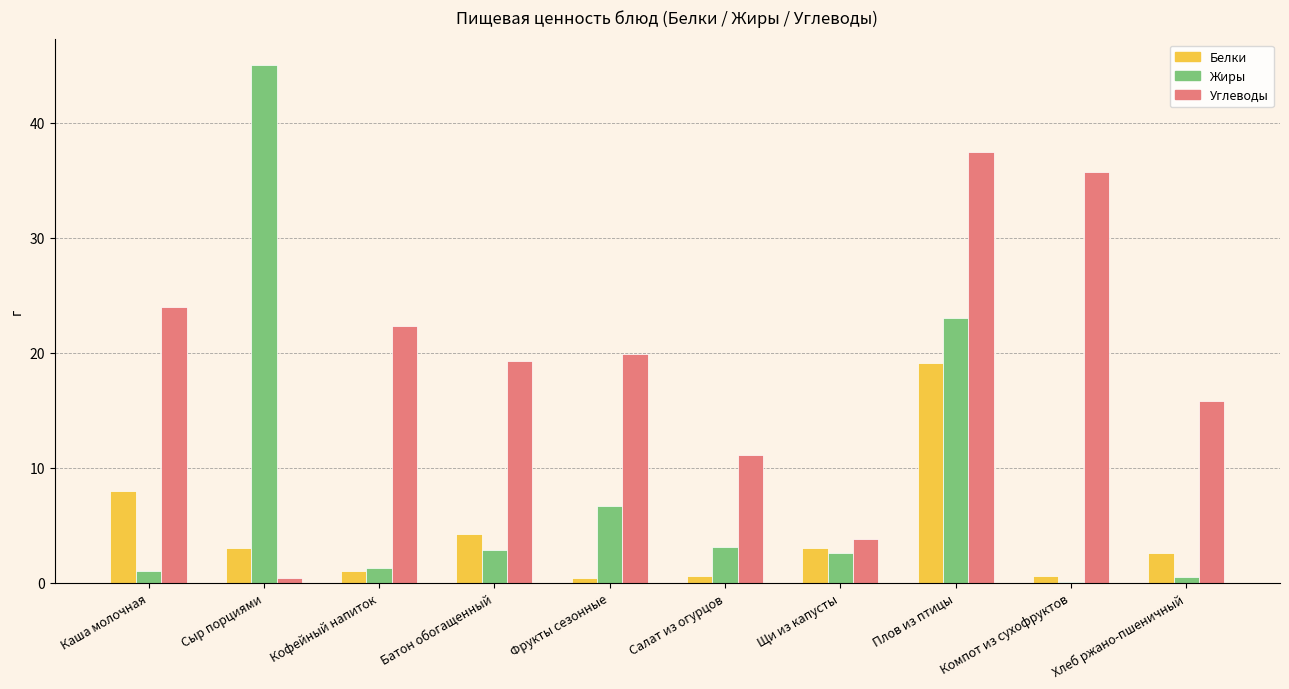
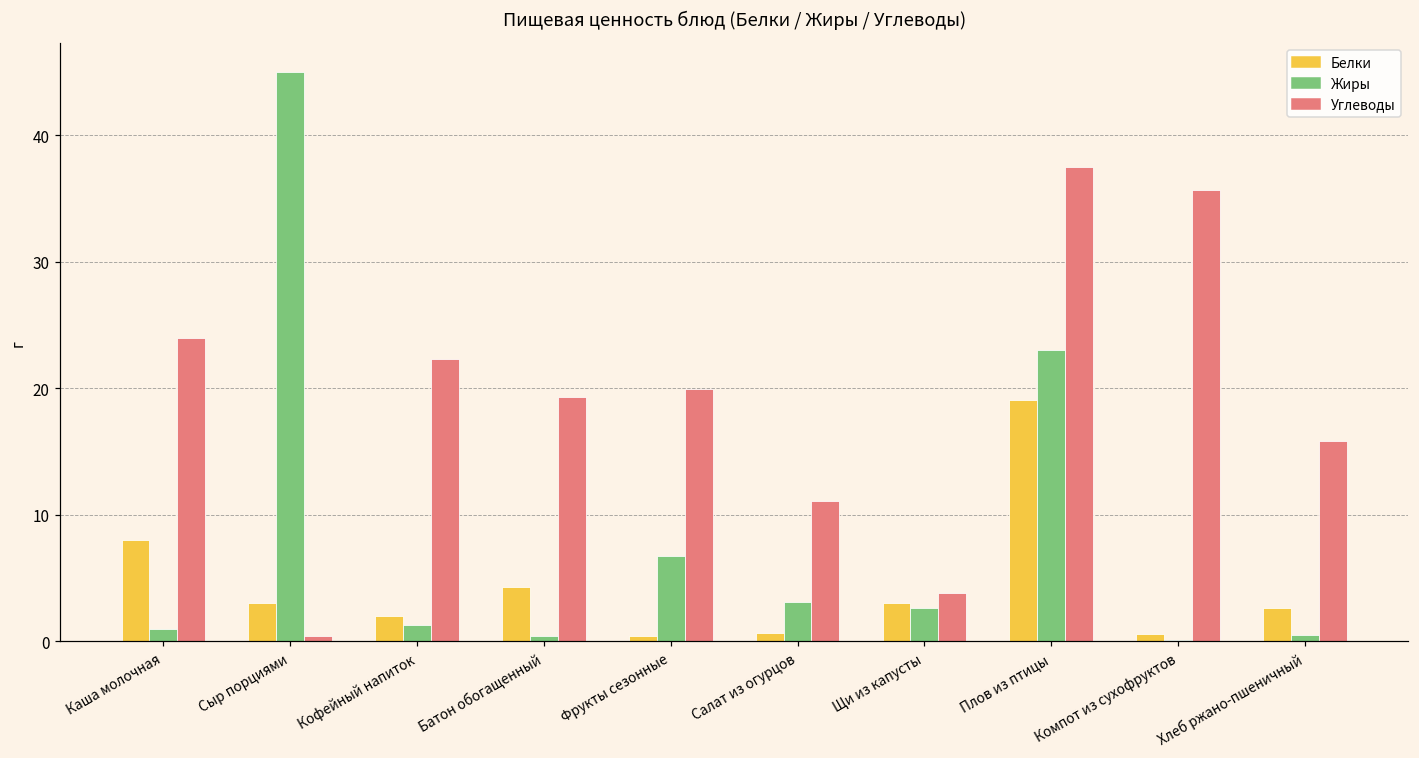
Белки, Кофейный напиток: 1 -> 2
Жиры, Батон обогащенный: 2.9 -> 0.4
